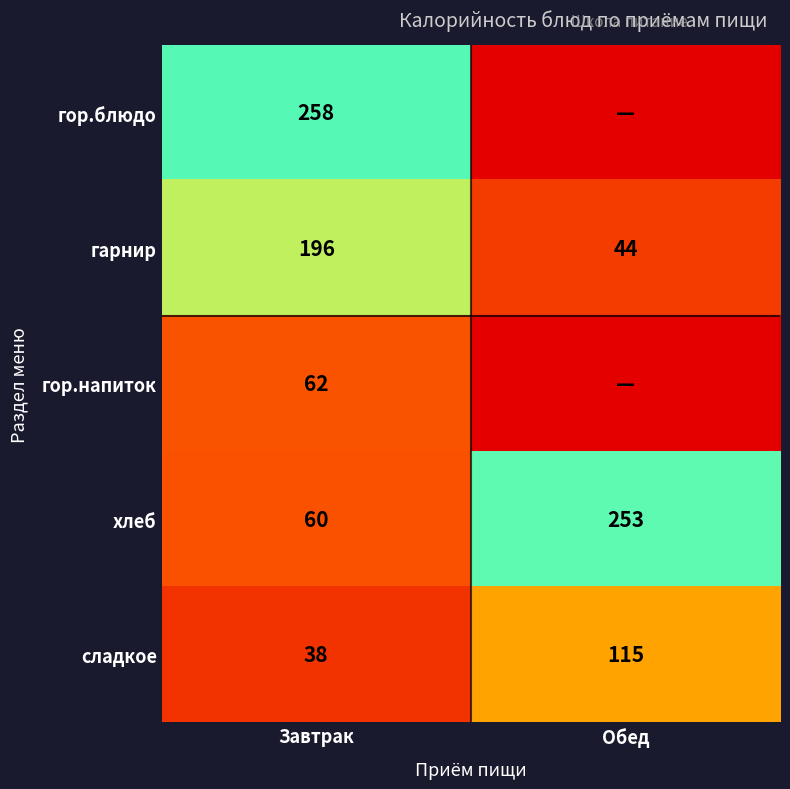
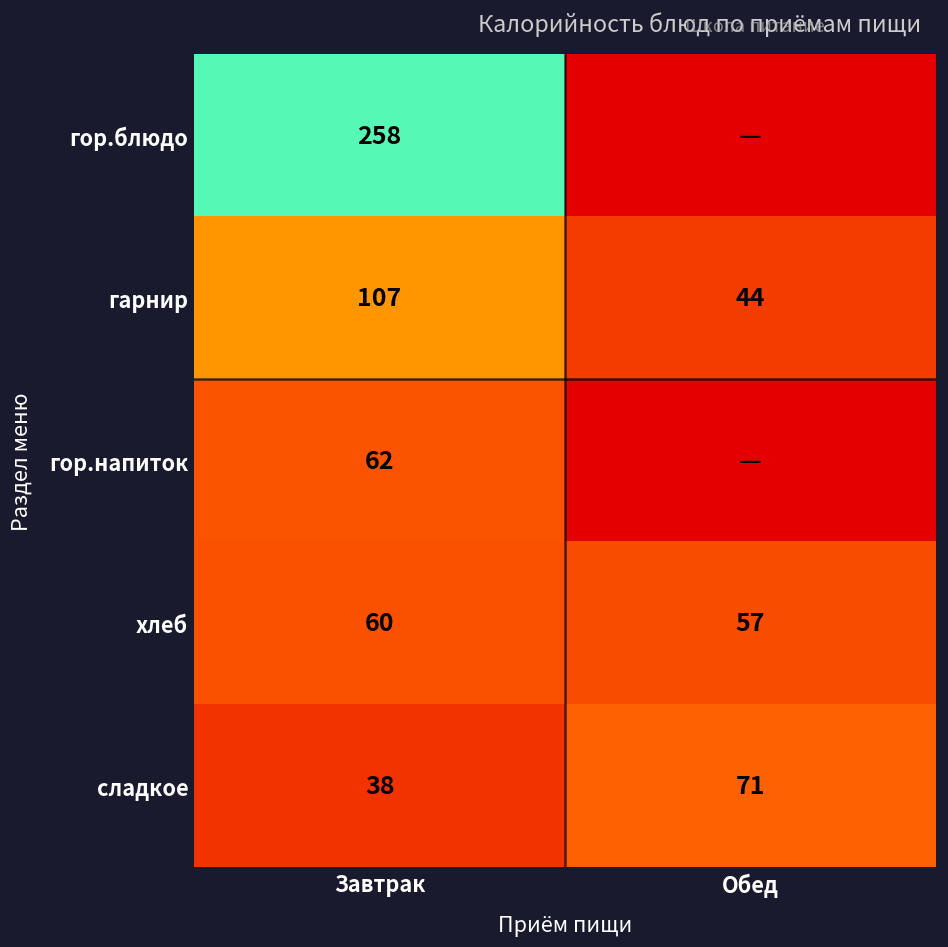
гарнир, Завтрак: 196 -> 107
хлеб, Обед: 253 -> 57
сладкое, Обед: 115 -> 71
